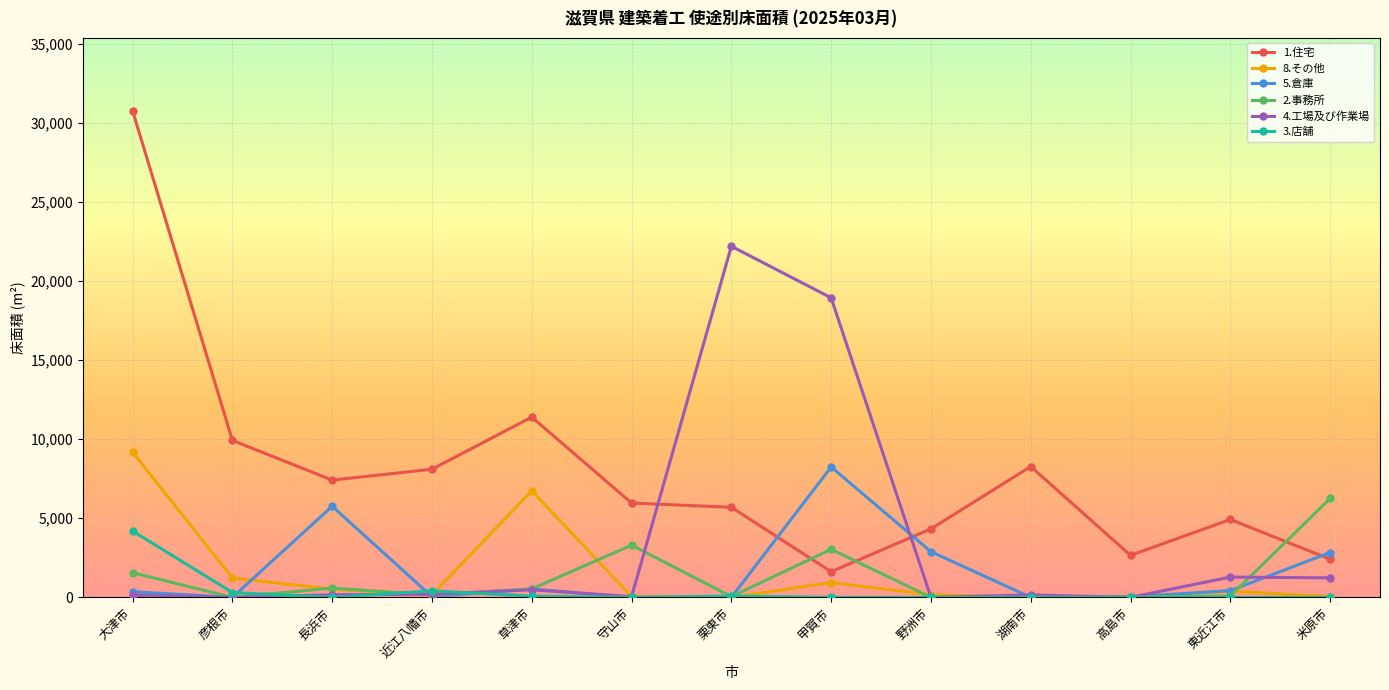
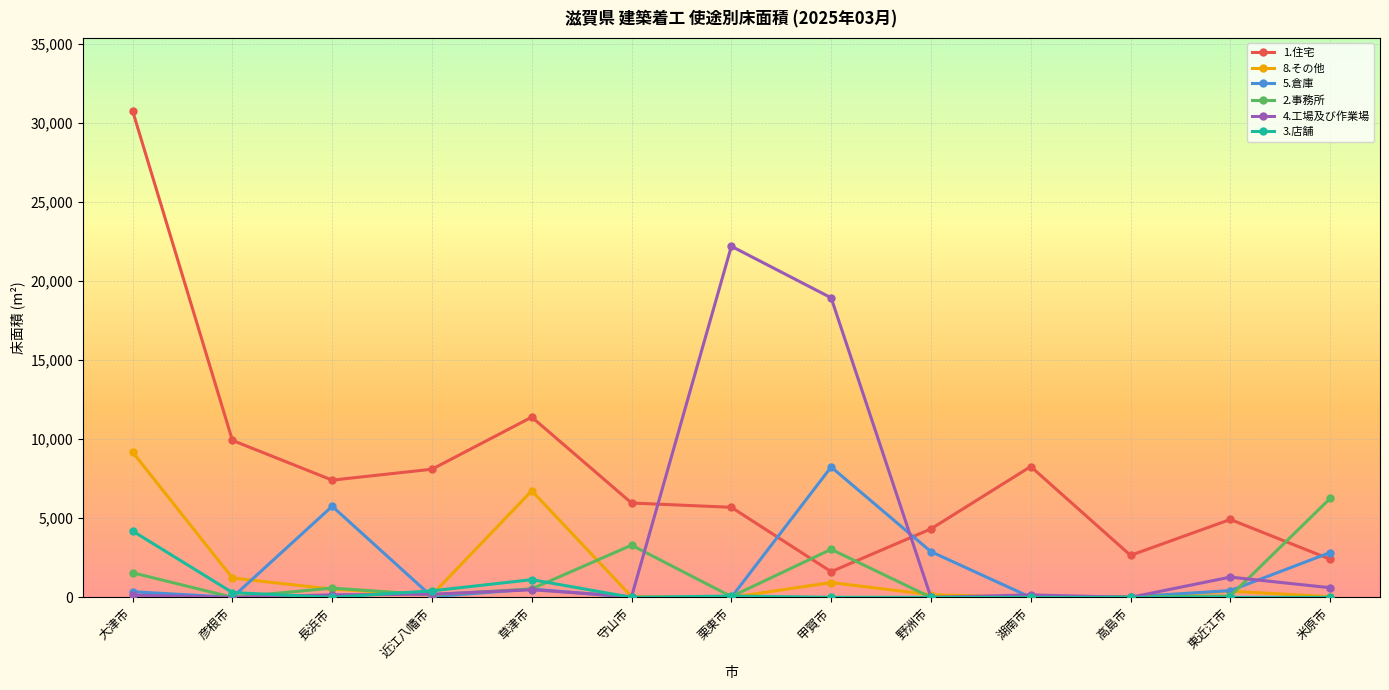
3.店舗, 草津市: 100 -> 1,100
4.工場及び作業場, 米原市: 1,200 -> 600
